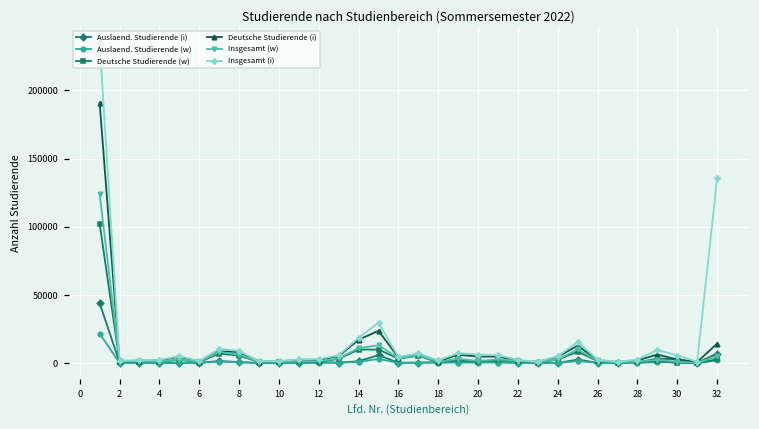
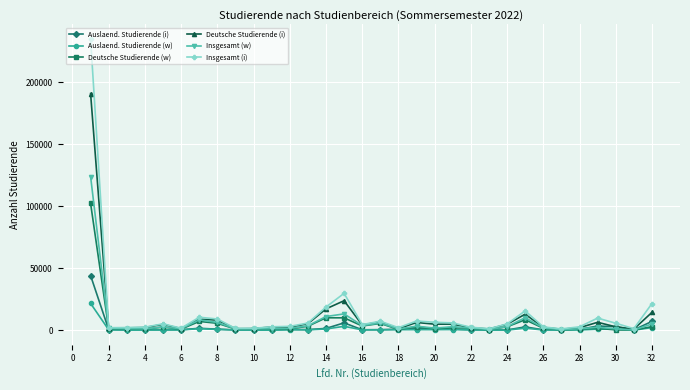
Insgesamt (i), 32: 135000 -> 22000
